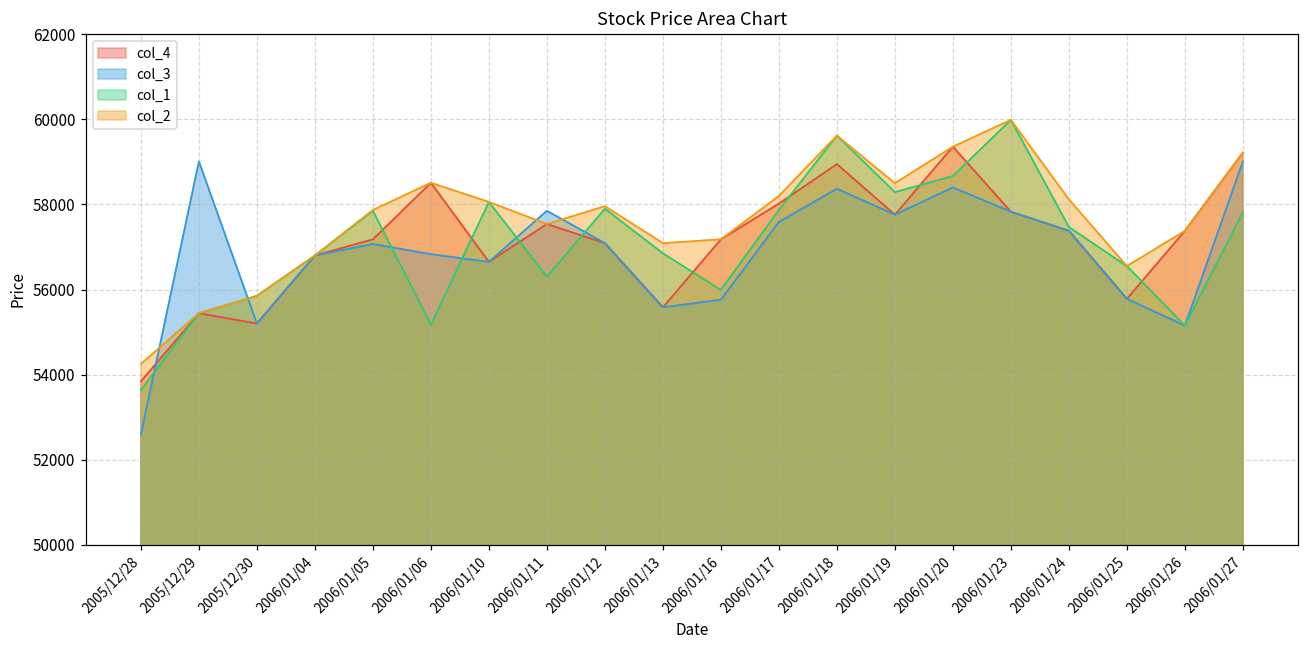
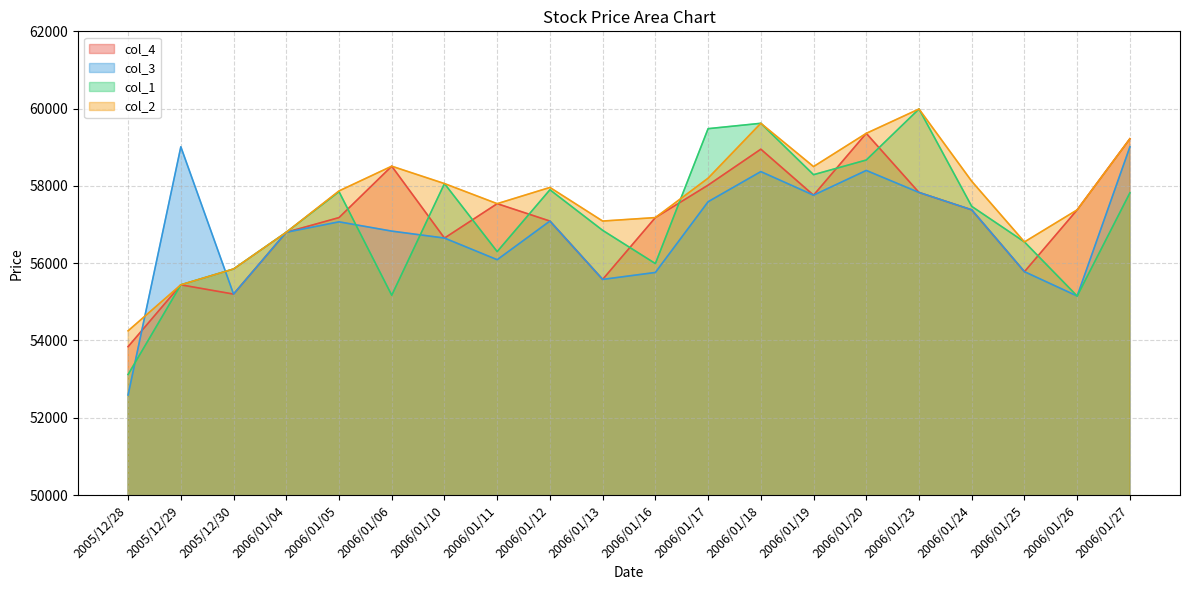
col_1, 2005/12/28: 53600 -> 53100
col_3, 2006/01/11: 57900 -> 56100
col_1, 2006/01/17: 57900 -> 59500
